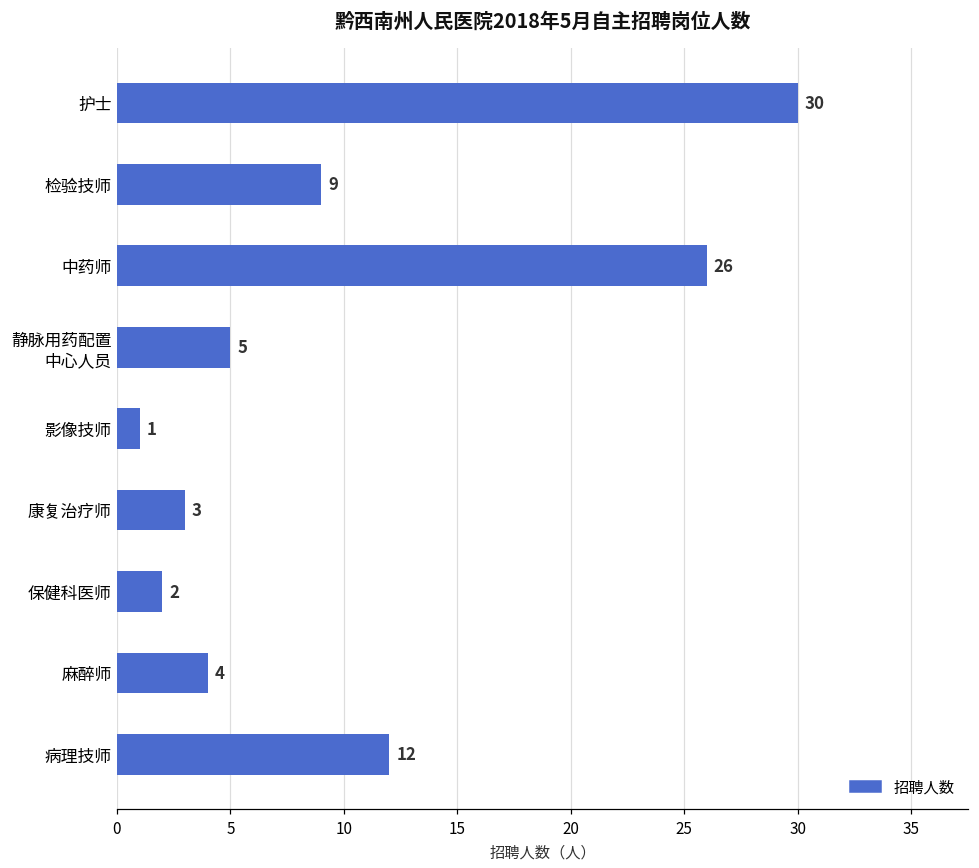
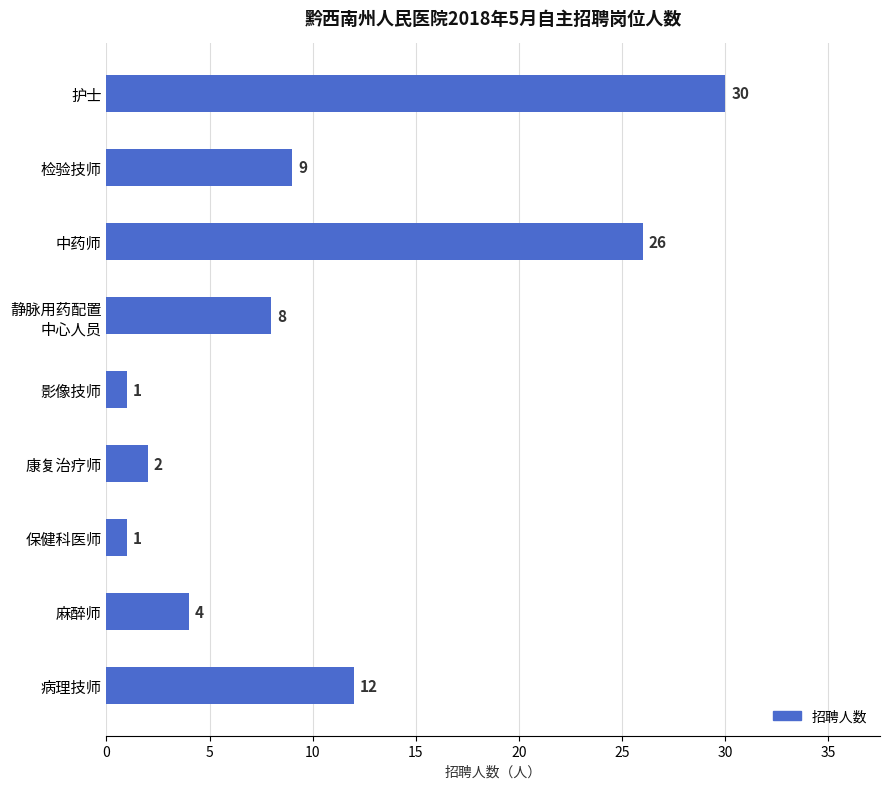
静脉用药配置 中心人员: 5 -> 8
康复治疗师: 3 -> 2
保健科医师: 2 -> 1
